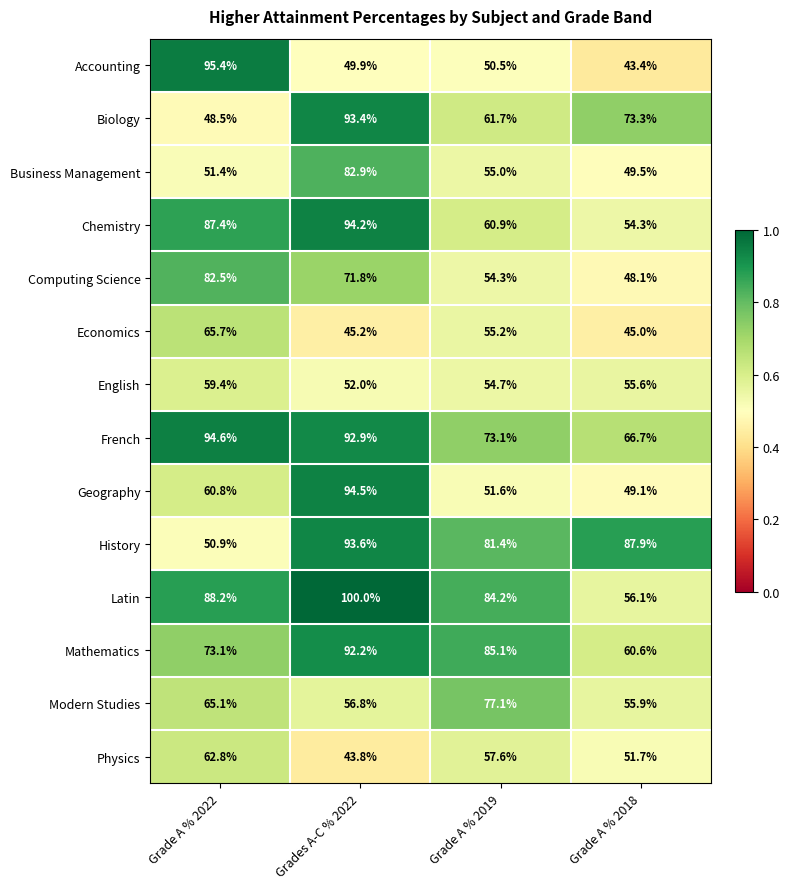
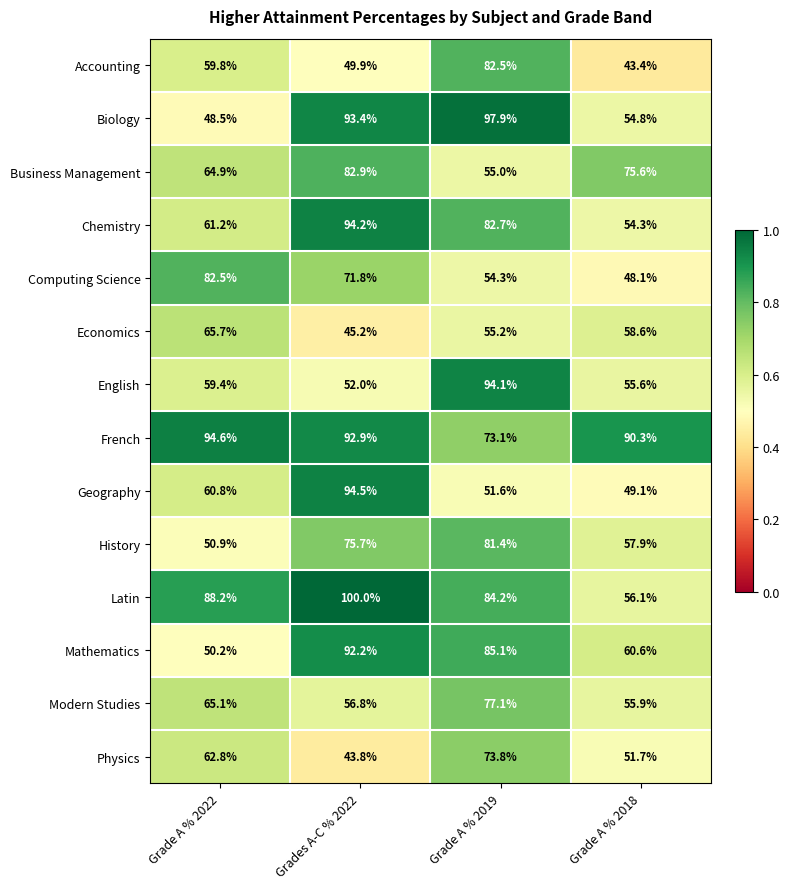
Accounting, Grade A % 2022: 95.4% -> 59.8%
Accounting, Grade A % 2019: 50.5% -> 82.5%
Biology, Grade A % 2019: 61.7% -> 97.9%
Biology, Grade A % 2018: 73.3% -> 54.8%
Business Management, Grade A % 2022: 51.4% -> 64.9%
Business Management, Grade A % 2018: 49.5% -> 75.6%
Chemistry, Grade A % 2022: 87.4% -> 61.2%
Chemistry, Grade A % 2019: 60.9% -> 82.7%
Economics, Grade A % 2018: 45.0% -> 58.6%
English, Grade A % 2019: 54.7% -> 94.1%
French, Grade A % 2018: 66.7% -> 90.3%
History, Grades A-C % 2022: 93.6% -> 75.7%
History, Grade A % 2018: 87.9% -> 57.9%
Mathematics, Grade A % 2022: 73.1% -> 50.2%
Physics, Grade A % 2019: 57.6% -> 73.8%
